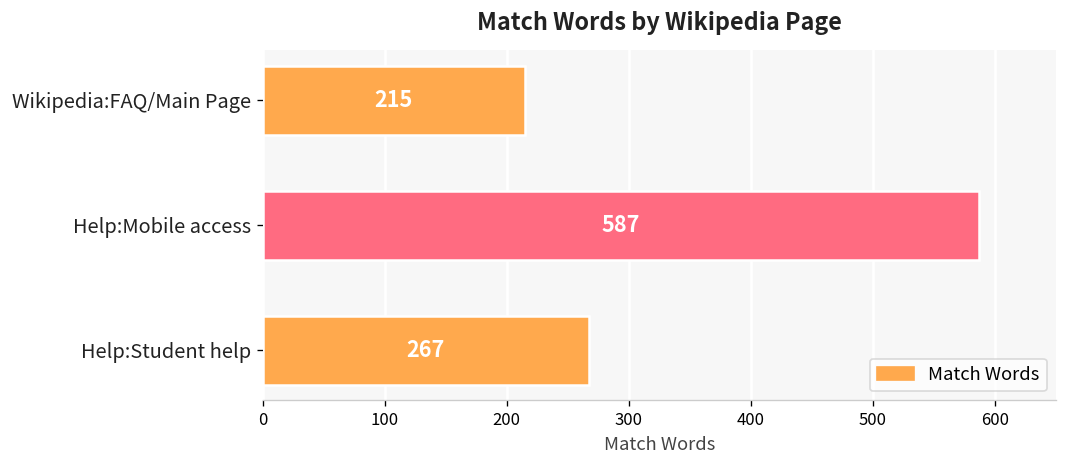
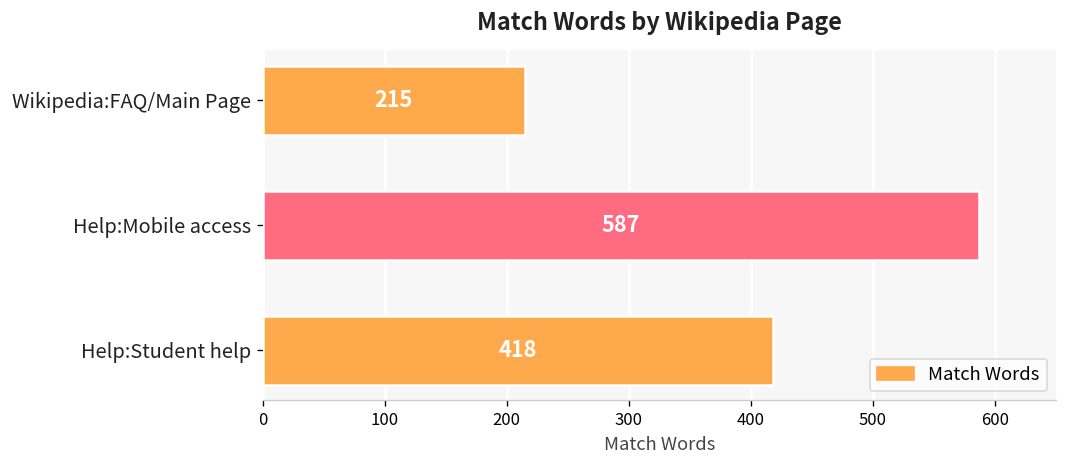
Help:Student help: 267 -> 418
